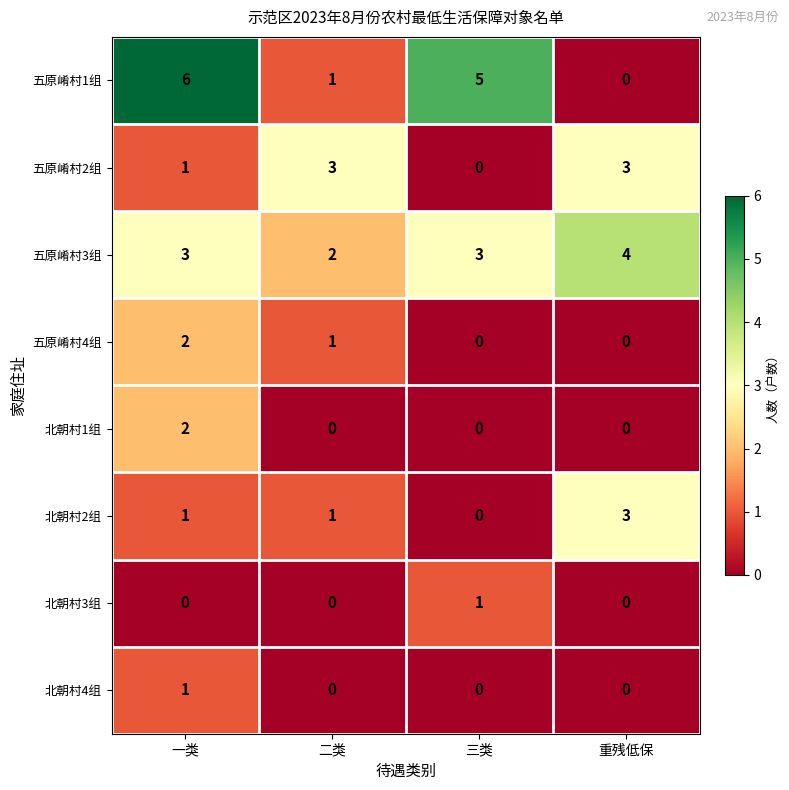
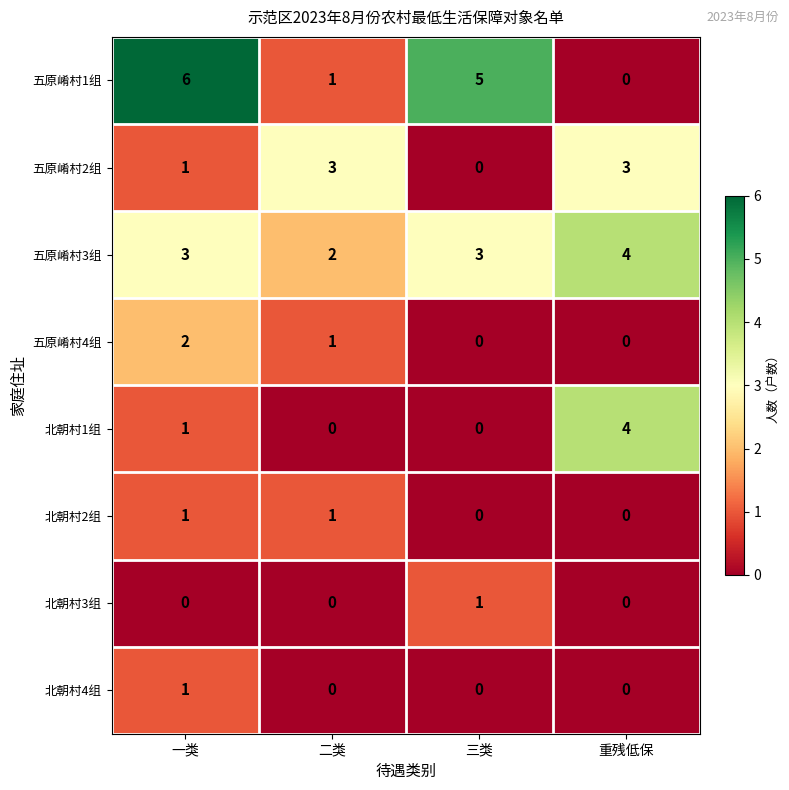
北朝村1组, 一类: 2 -> 1
北朝村1组, 重残低保: 0 -> 4
北朝村2组, 重残低保: 3 -> 0
